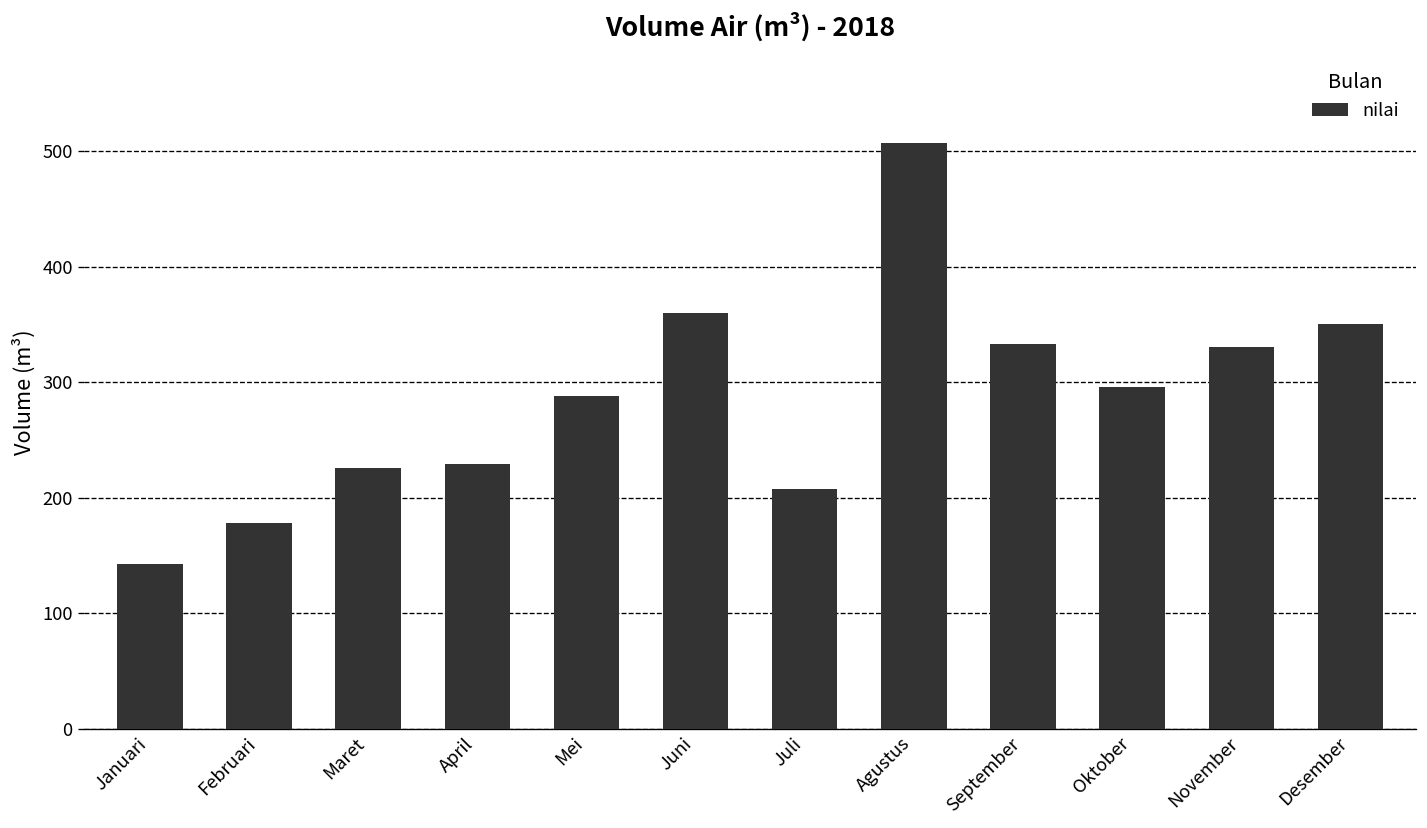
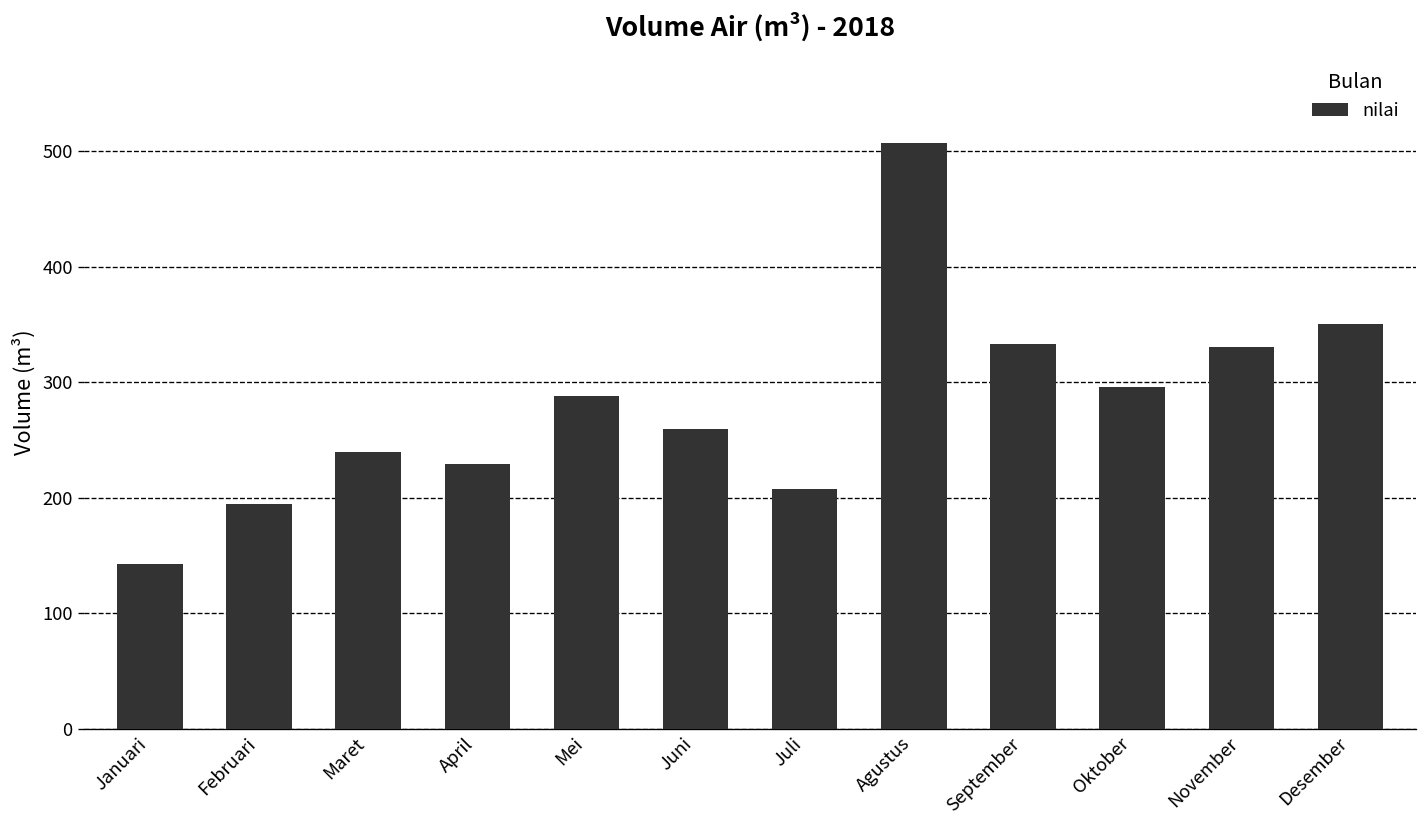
Februari: 180 -> 200
Maret: 230 -> 240
Juni: 360 -> 260
